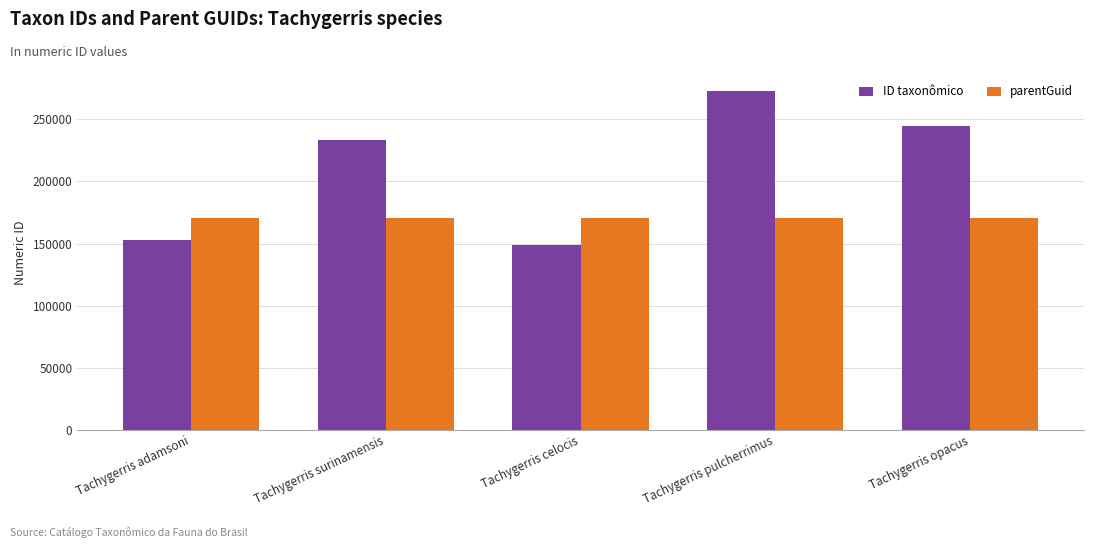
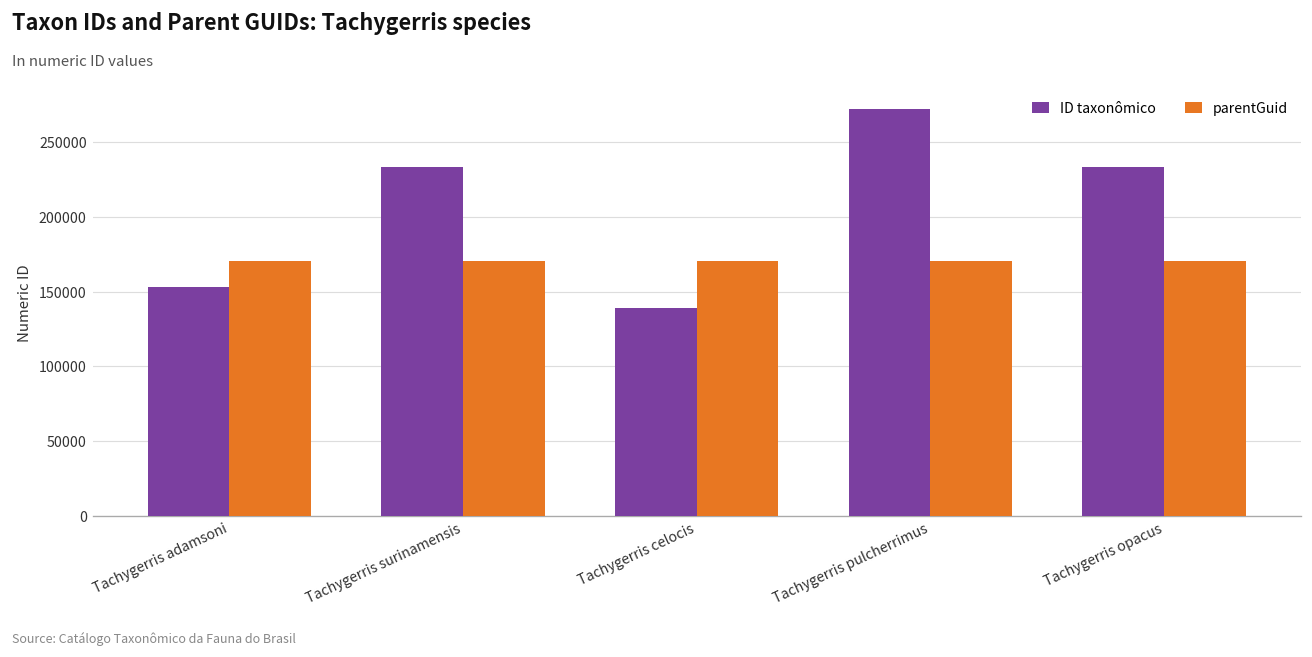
ID taxonômico, Tachygerris celocis: 149000 -> 139000
ID taxonômico, Tachygerris opacus: 244000 -> 233000
